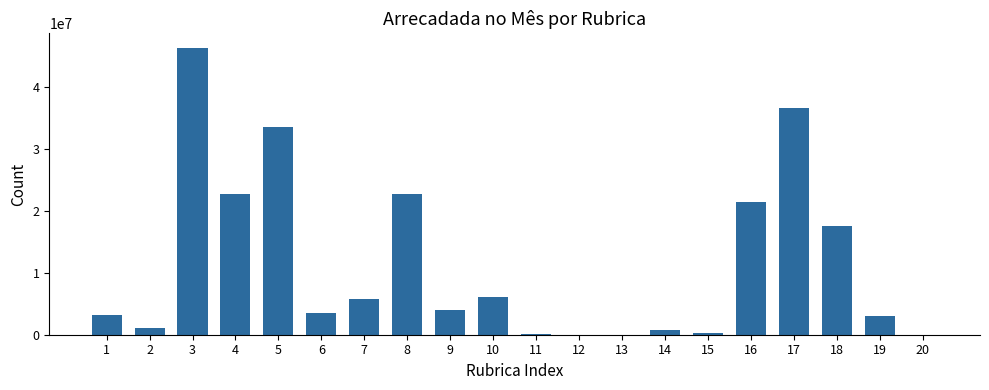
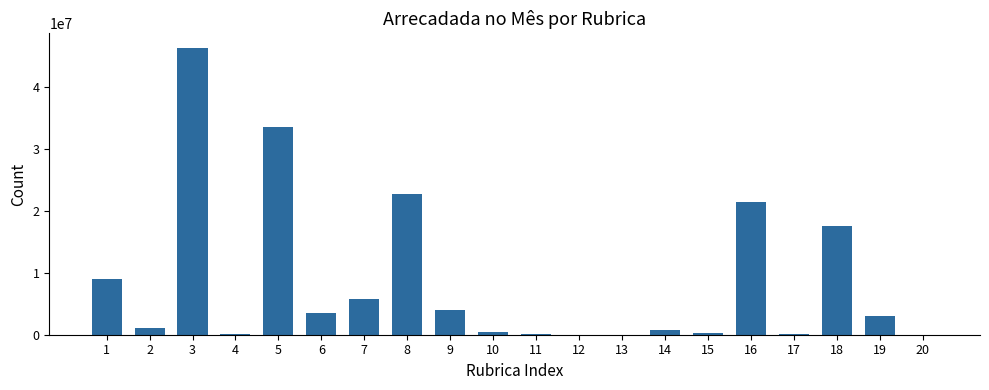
1: 3000000 -> 9000000
4: 23000000 -> 0
10: 6000000 -> 0
17: 37000000 -> 0
